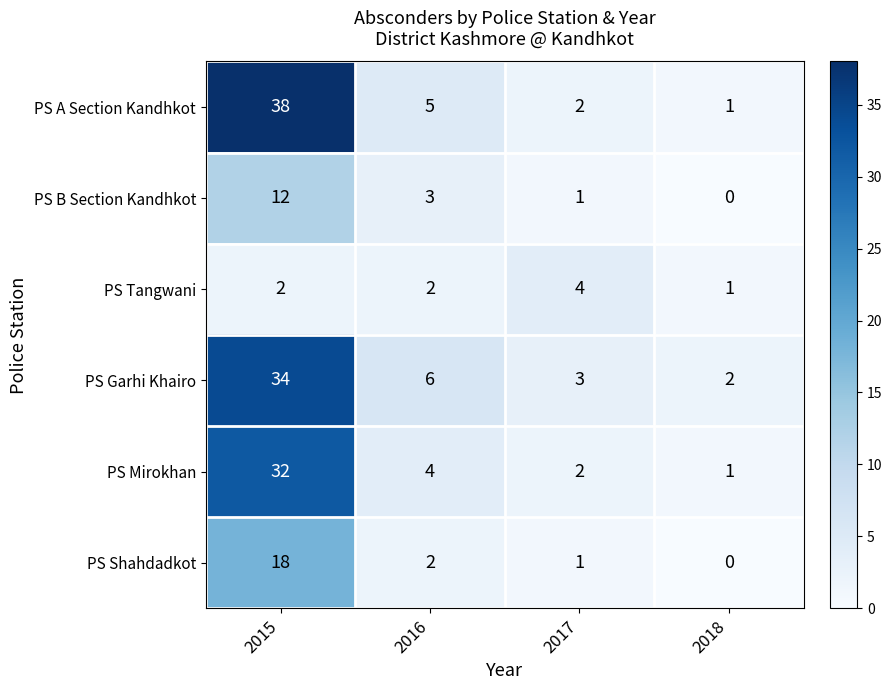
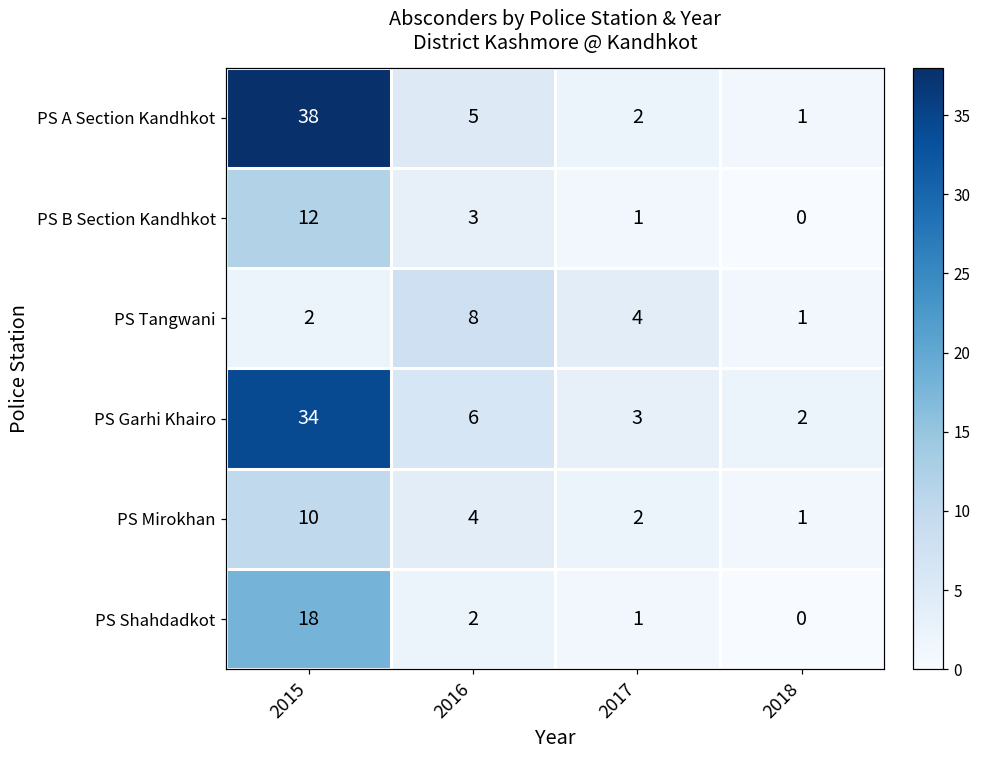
PS Tangwani, 2016: 2 -> 8
PS Mirokhan, 2015: 32 -> 10
